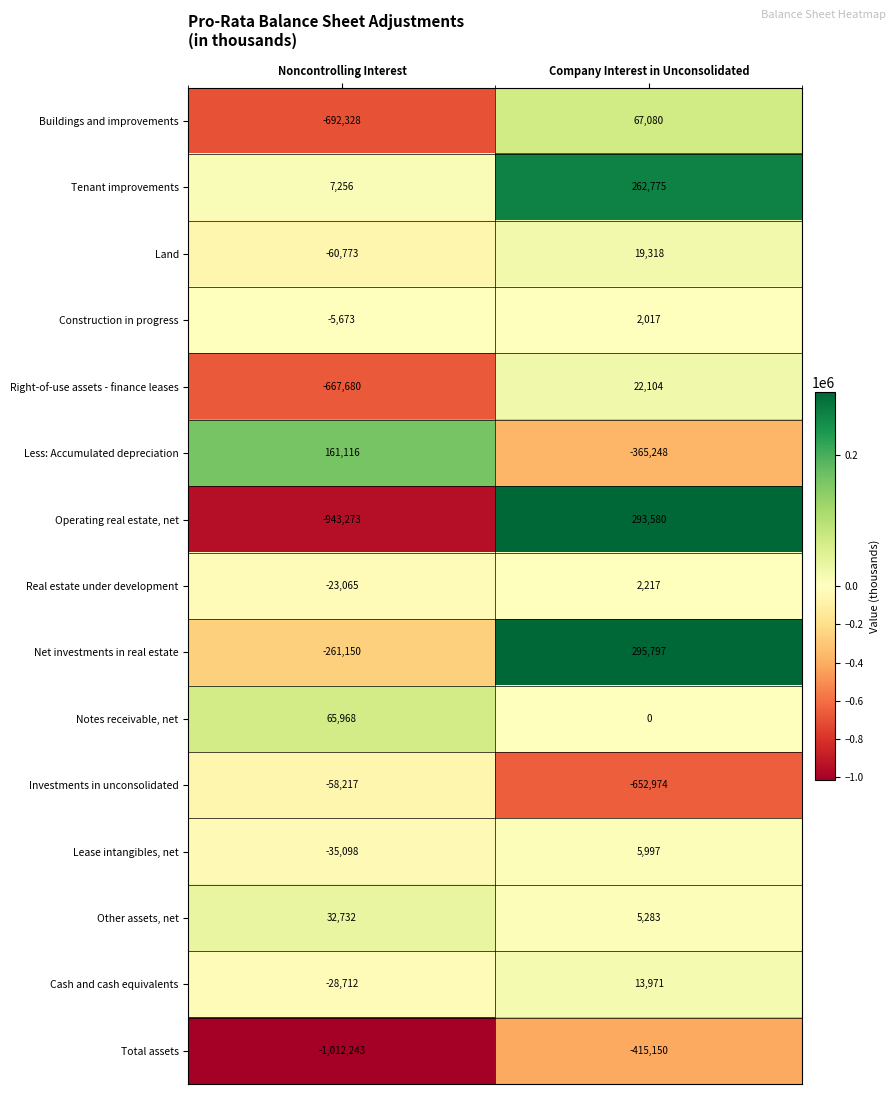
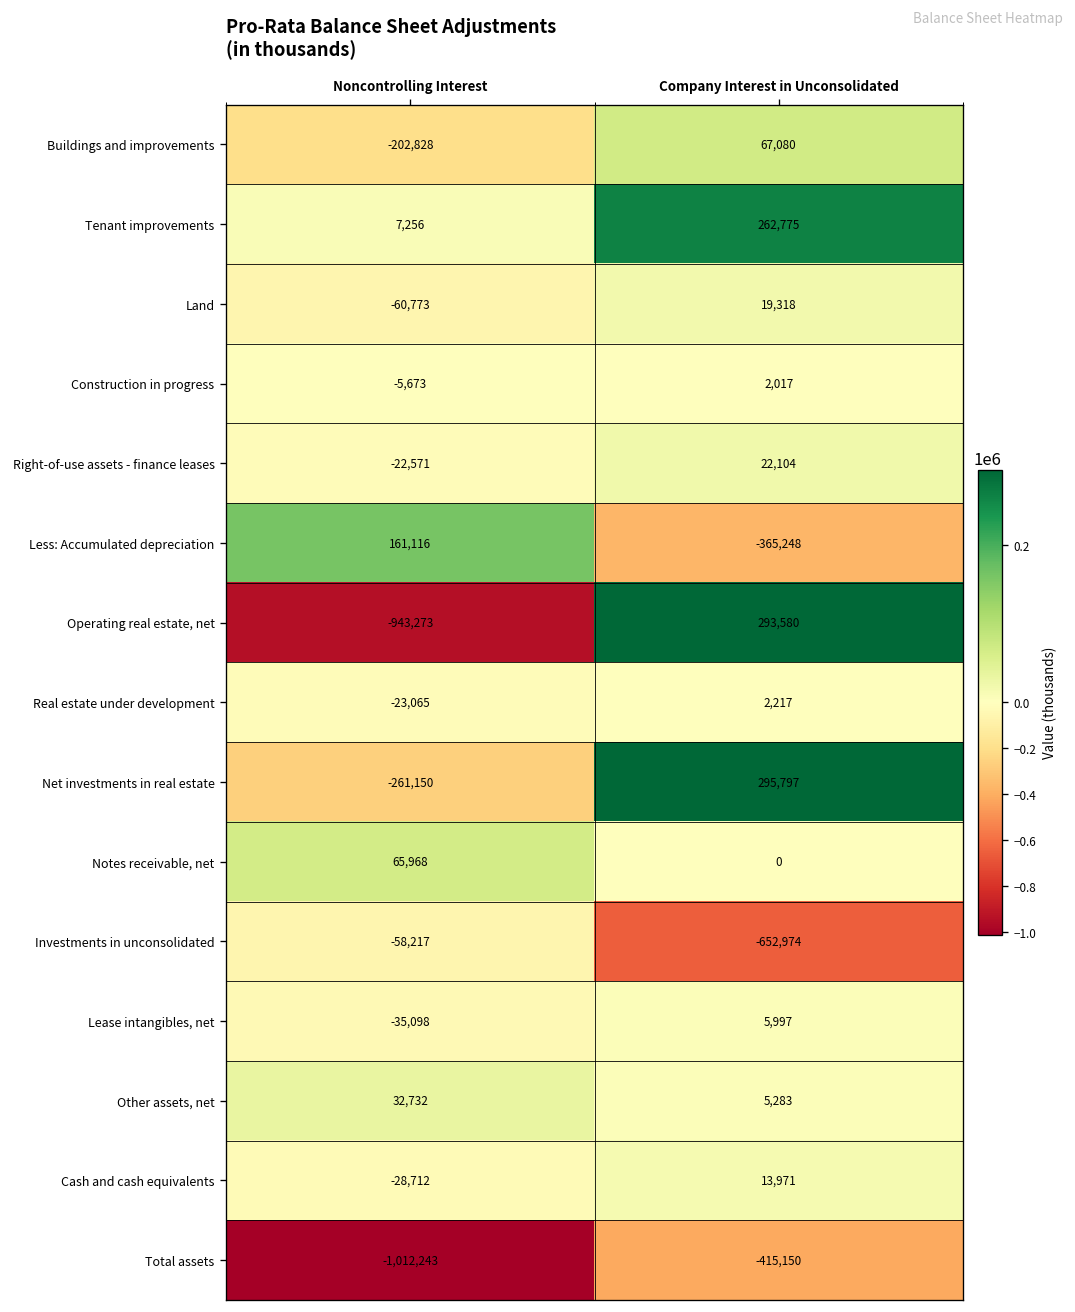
Buildings and improvements, Noncontrolling Interest: -692,328 -> -202,828
Right-of-use assets - finance leases, Noncontrolling Interest: -667,680 -> -22,571
